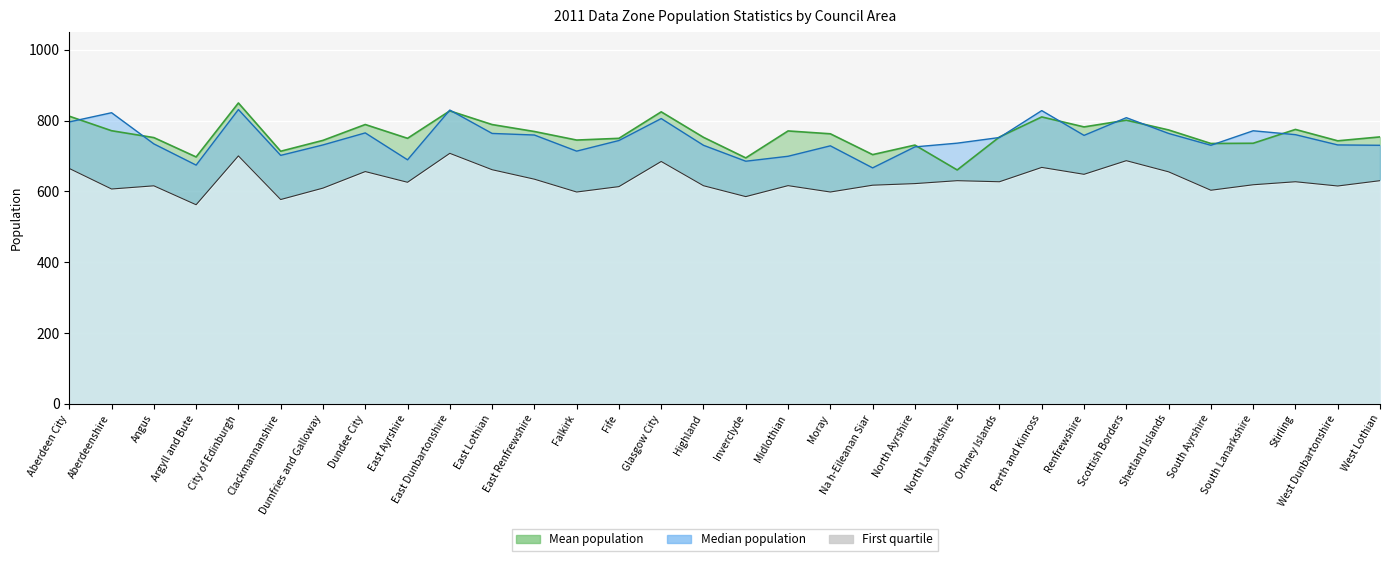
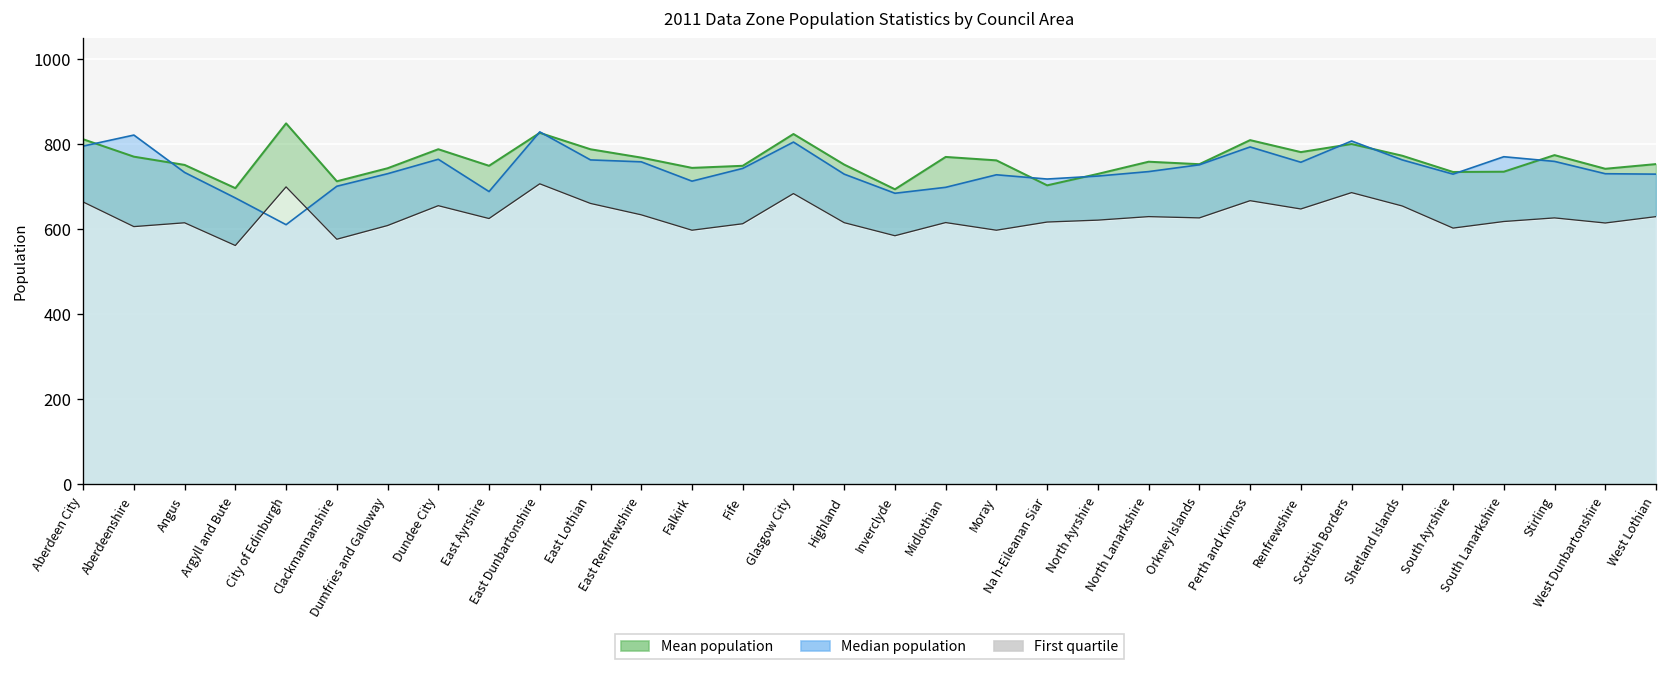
Median population, City of Edinburgh: 830 -> 610
Median population, Na h-Eileanan Siar: 670 -> 720
Mean population, North Lanarkshire: 660 -> 760
Median population, Perth and Kinross: 830 -> 790
